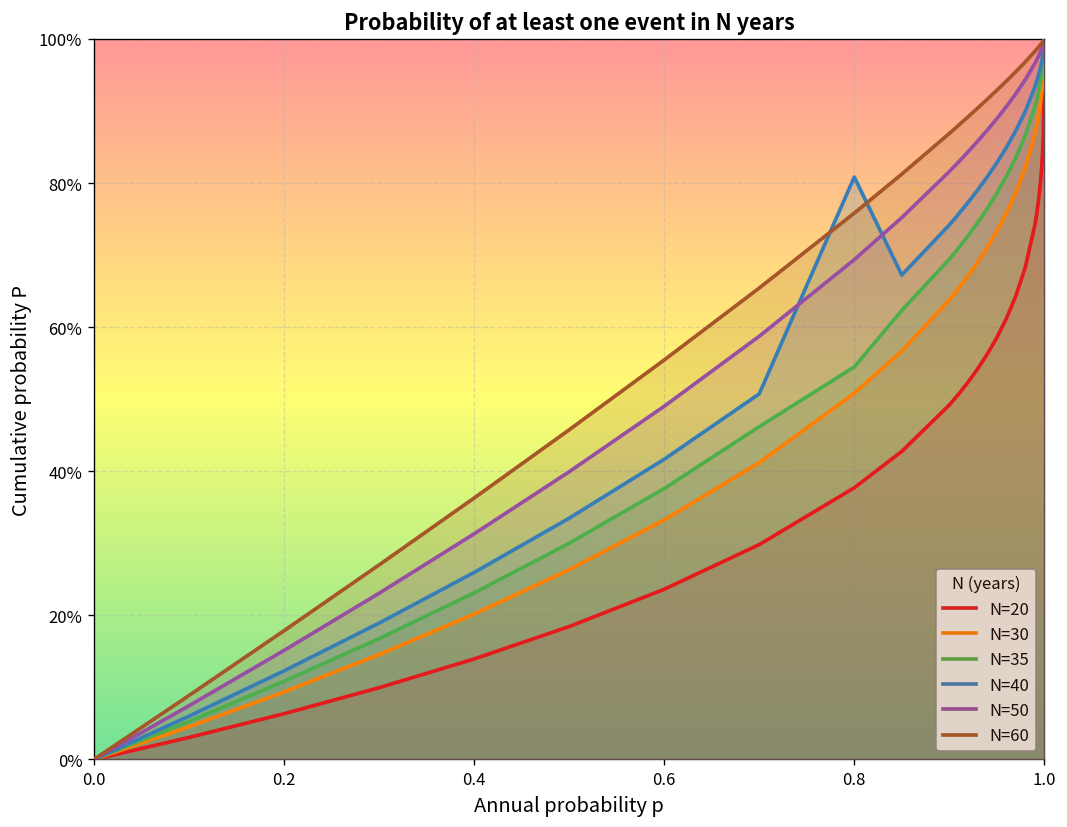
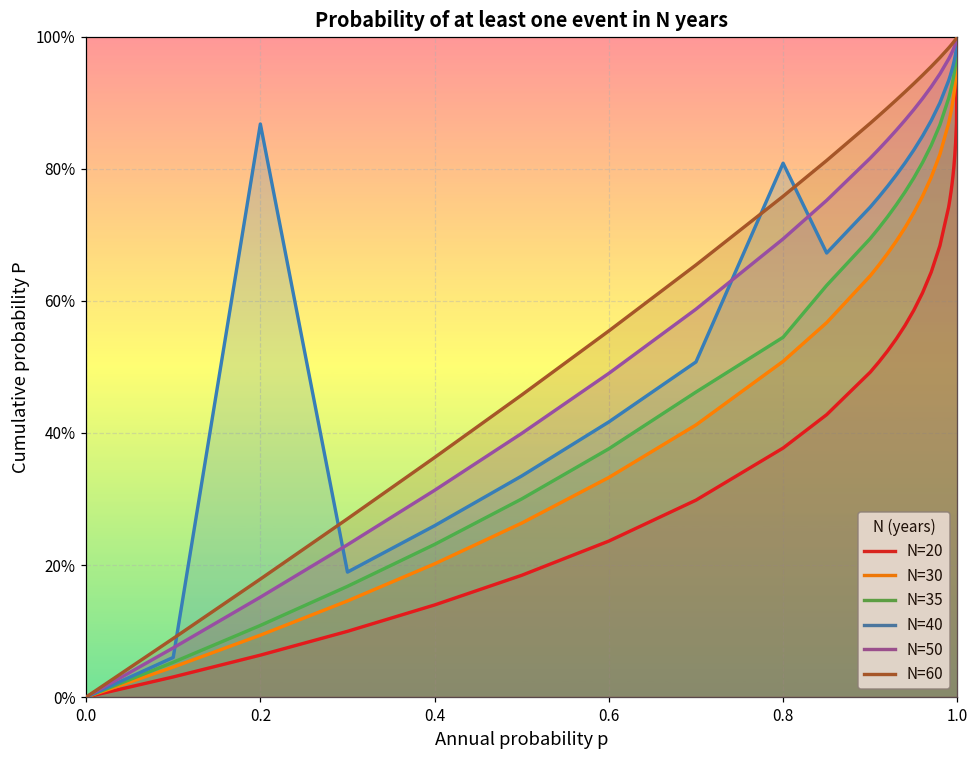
N=40, 0.2: 12% -> 87%
